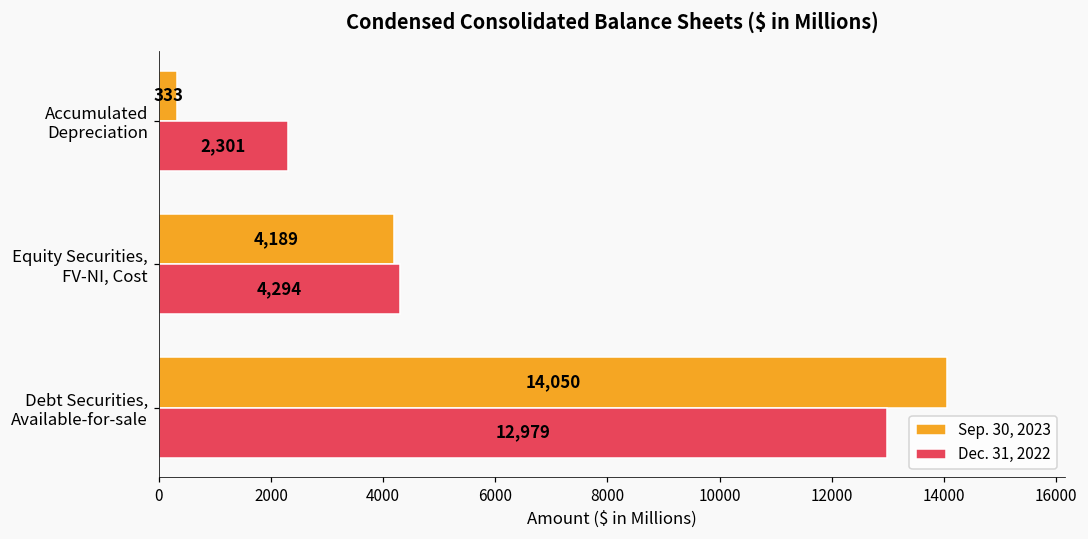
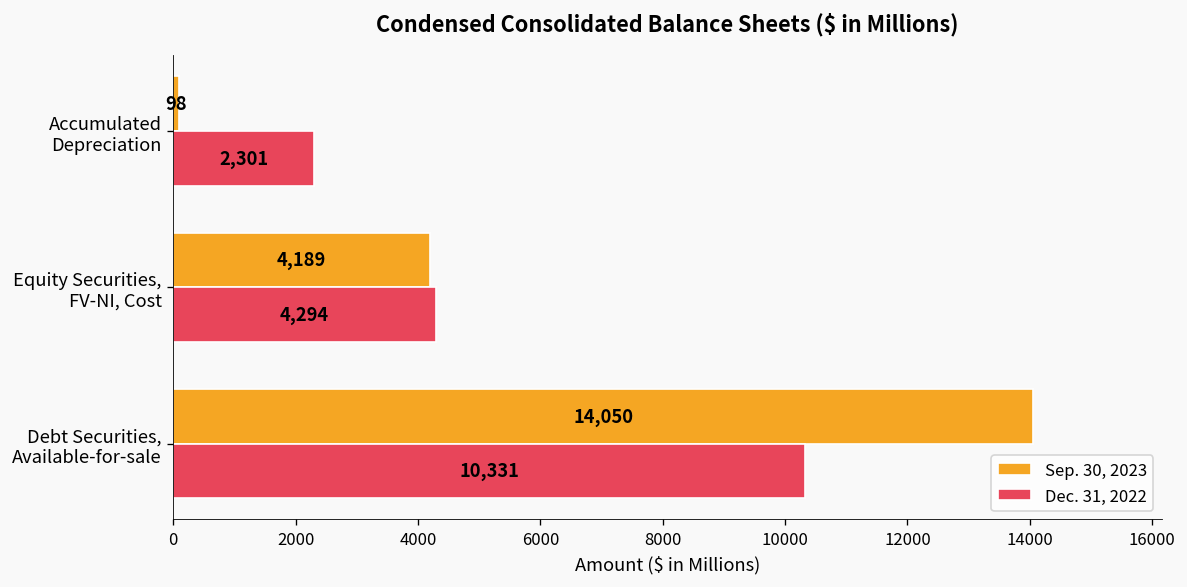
Sep. 30, 2023, Accumulated Depreciation: 333 -> 98
Dec. 31, 2022, Debt Securities, Available-for-sale: 12,979 -> 10,331
